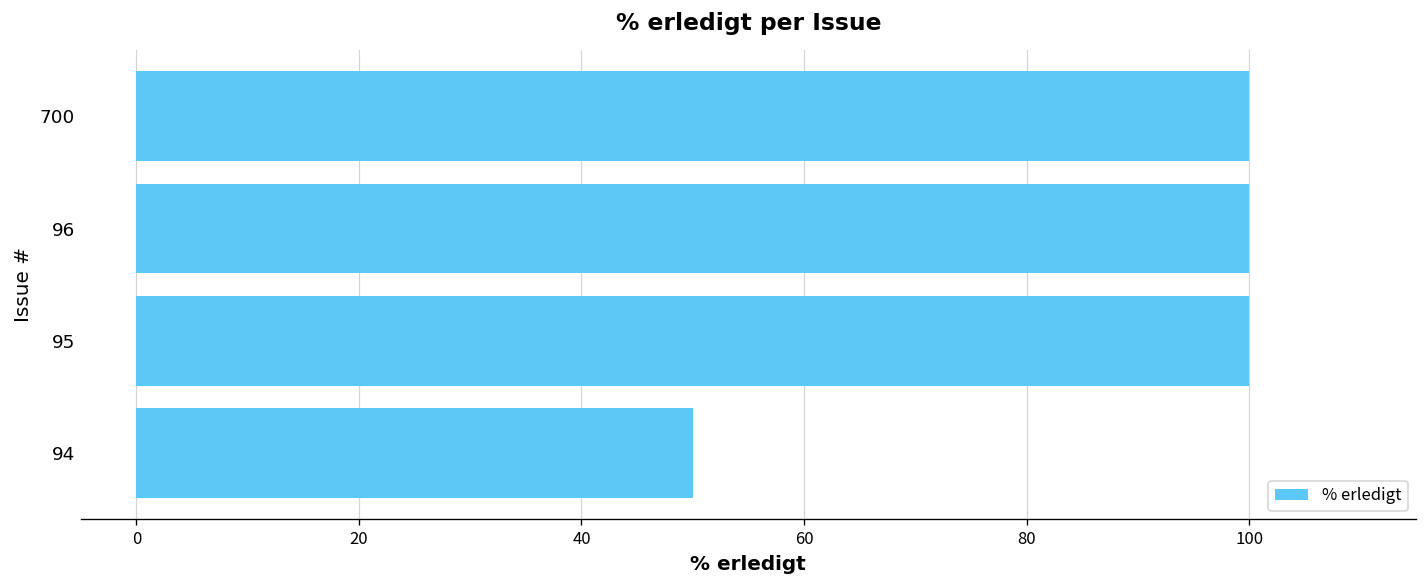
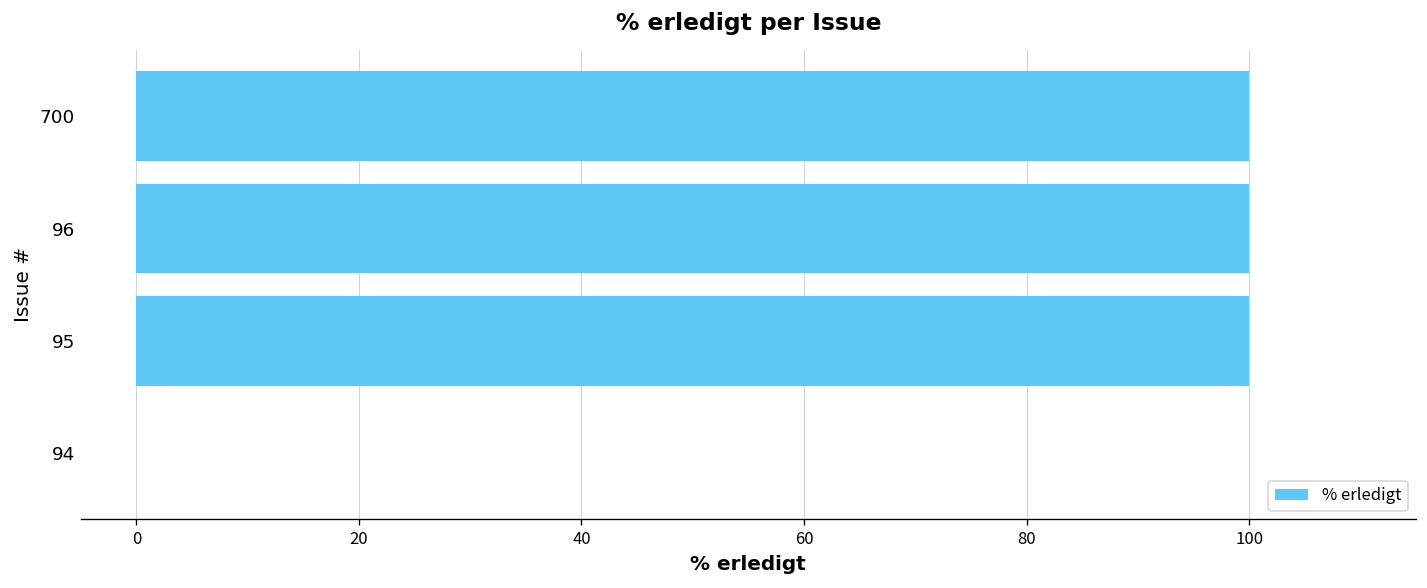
94: 50 -> 0
